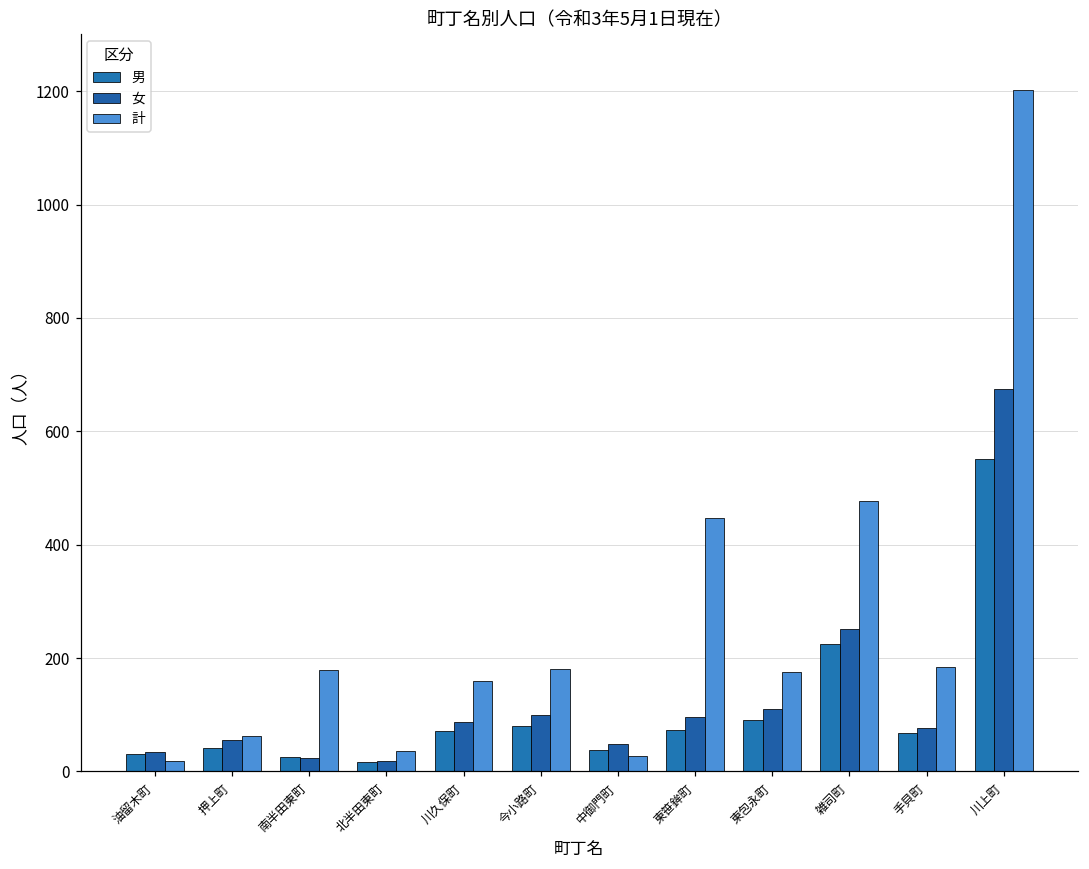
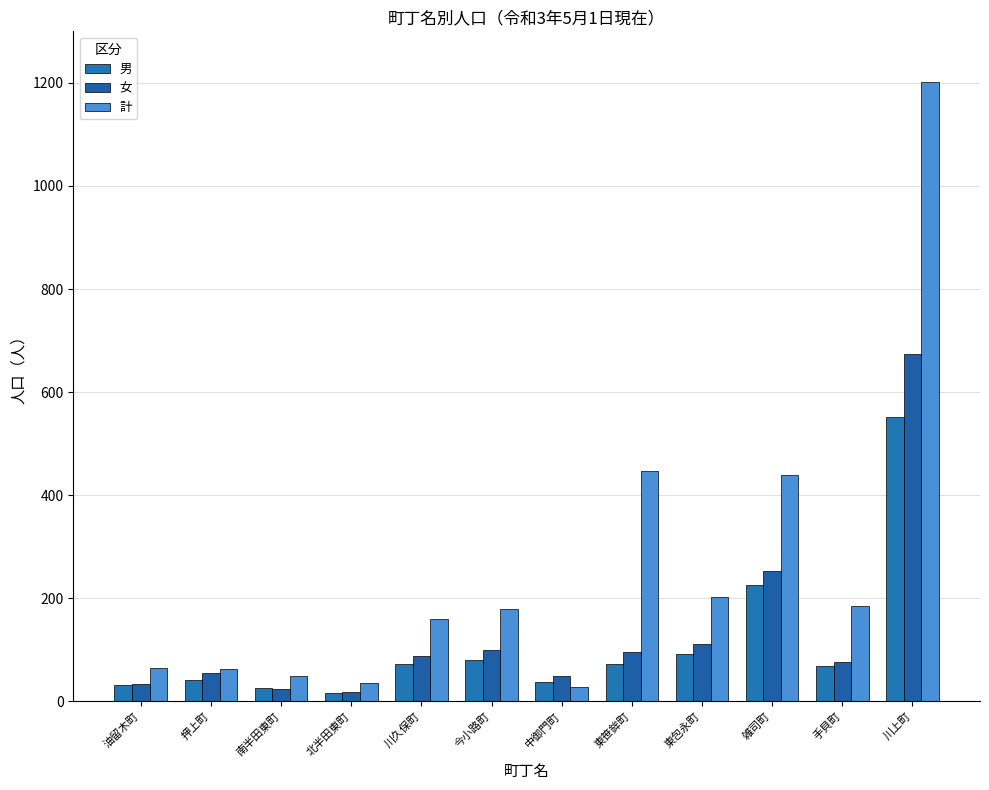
計, 油留木町: 20 -> 70
計, 南半田東町: 180 -> 50
計, 東包永町: 180 -> 200
計, 雑司町: 480 -> 440
